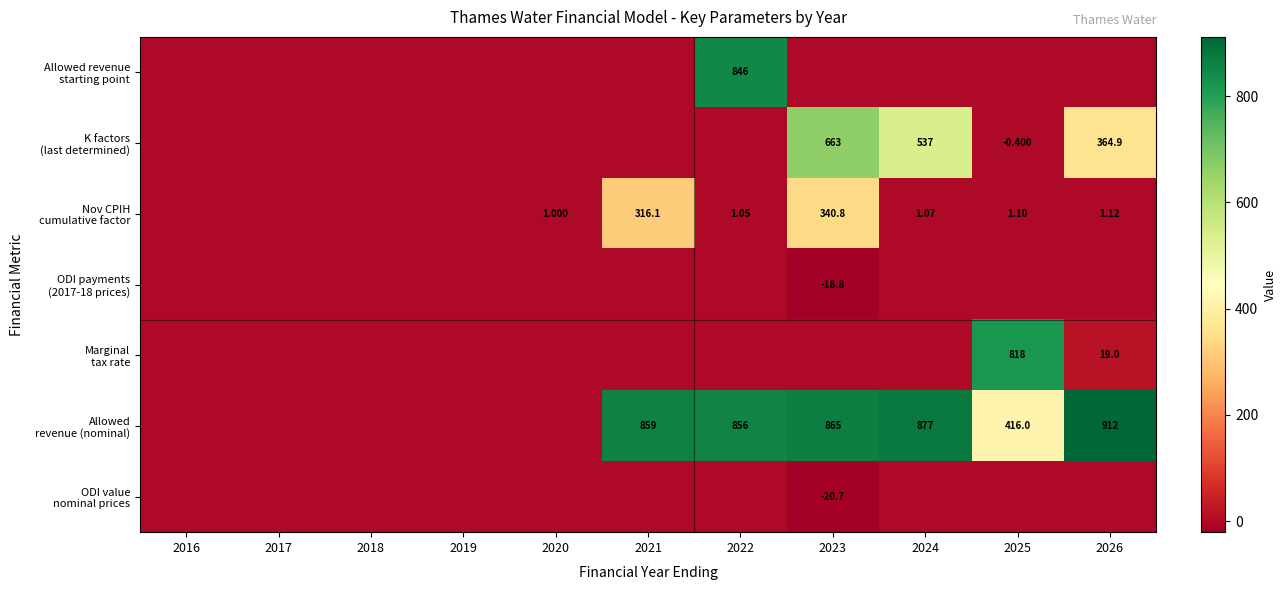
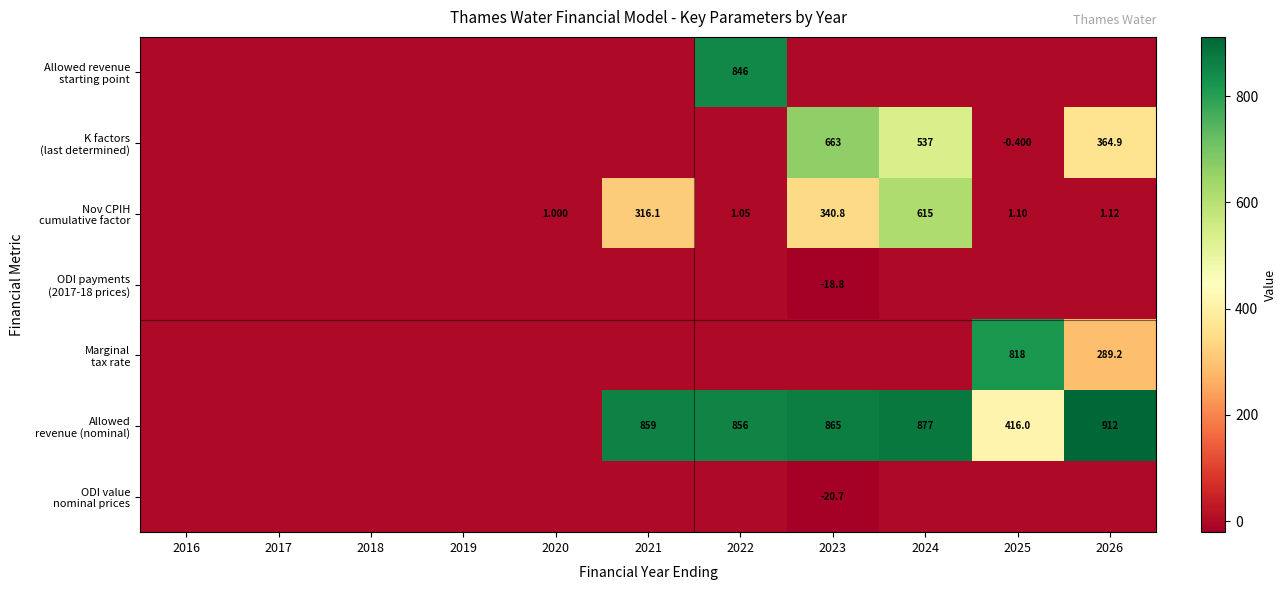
Nov CPIH cumulative factor, 2024: 1.07 -> 615
Marginal tax rate, 2026: 19.0 -> 289.2
